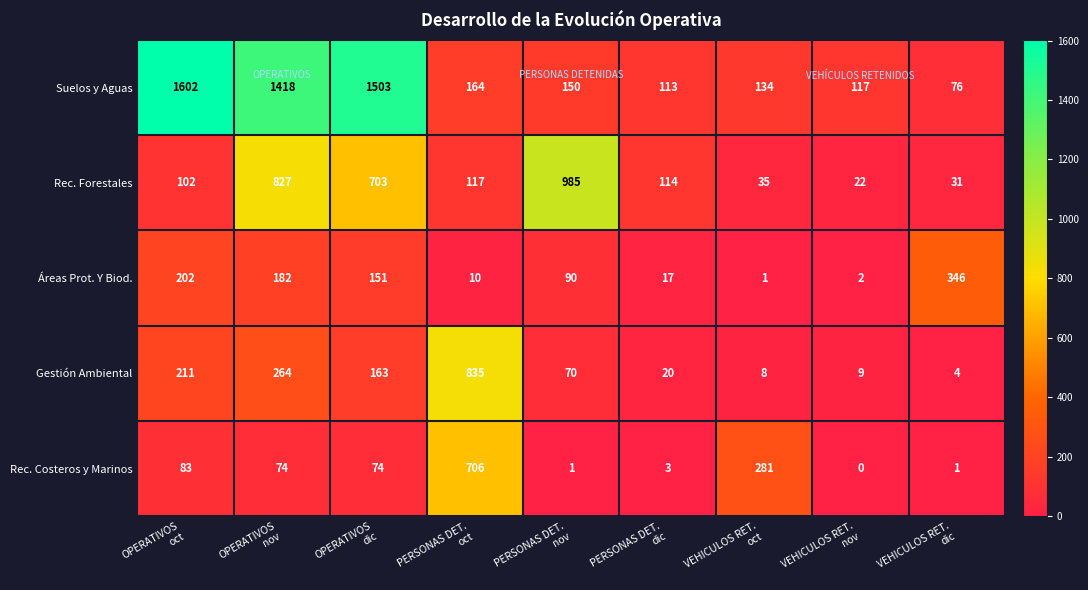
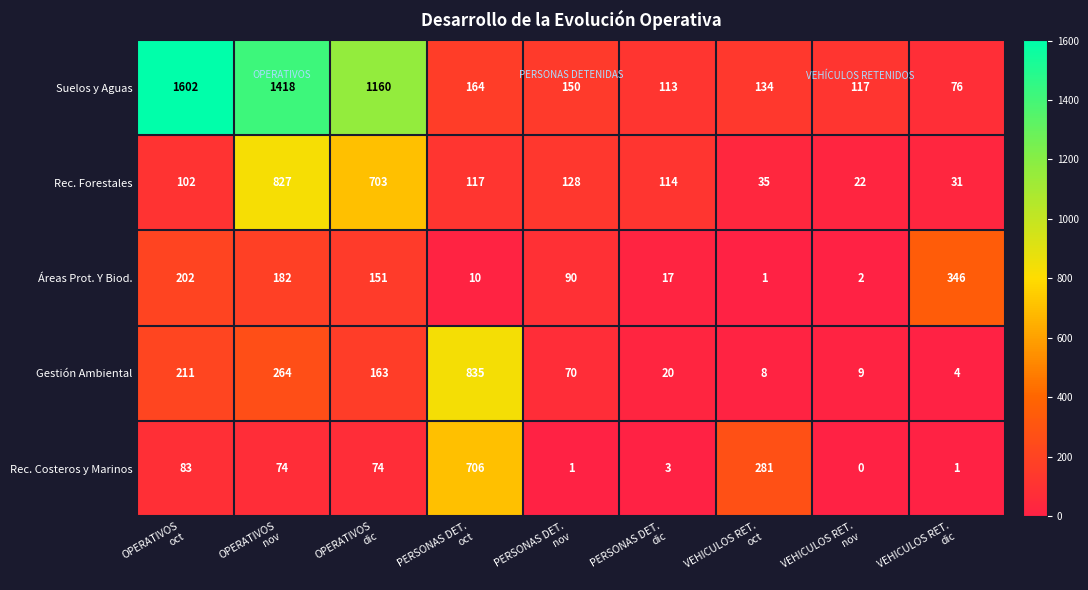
Suelos y Aguas, OPERATIVOS dic: 1503 -> 1160
Rec. Forestales, PERSONAS DET. nov: 985 -> 128
